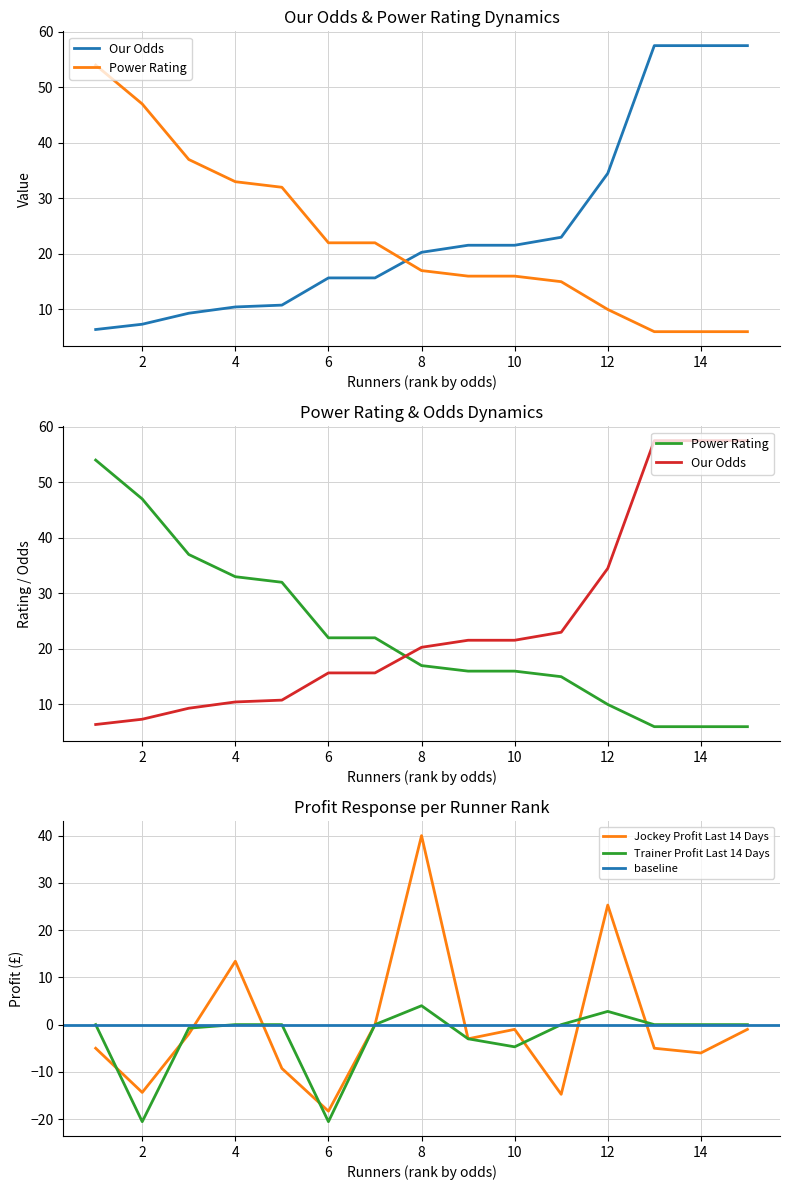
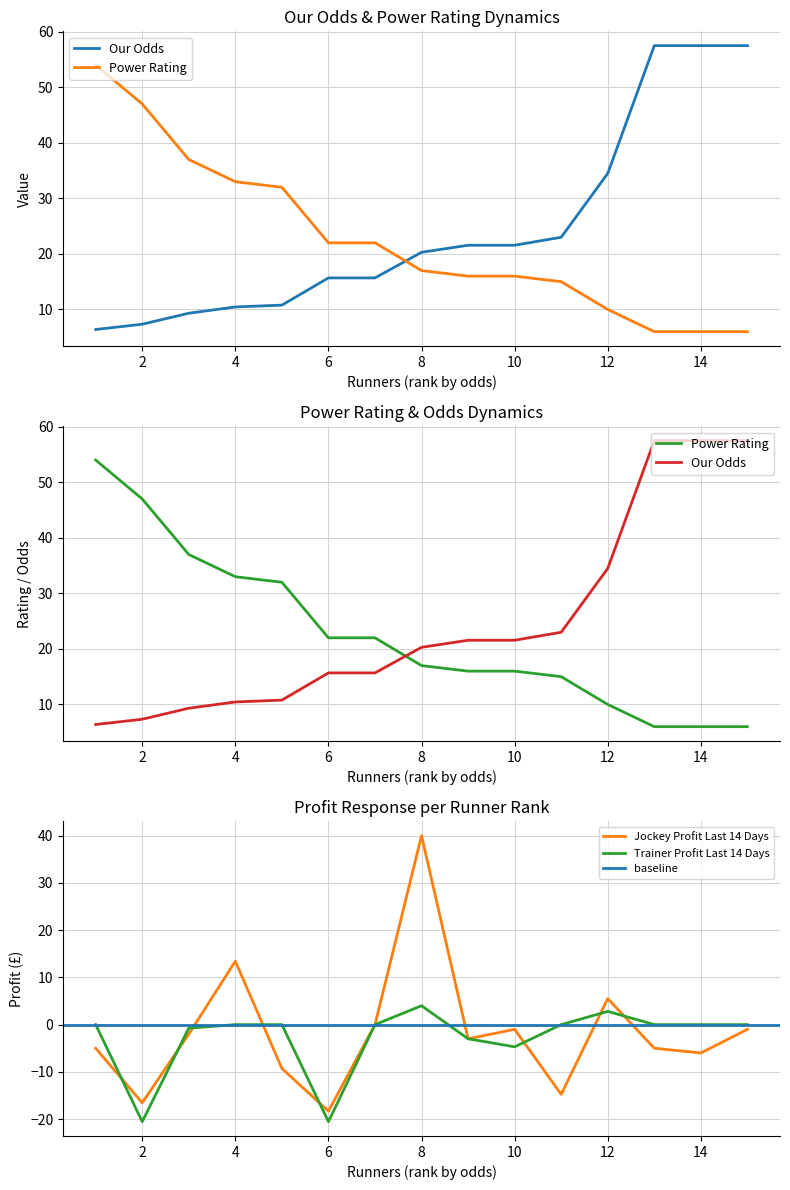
Profit Response per Runner Rank, Jockey Profit Last 14 Days, 2: -14 -> -17
Profit Response per Runner Rank, Jockey Profit Last 14 Days, 12: 25 -> 6
